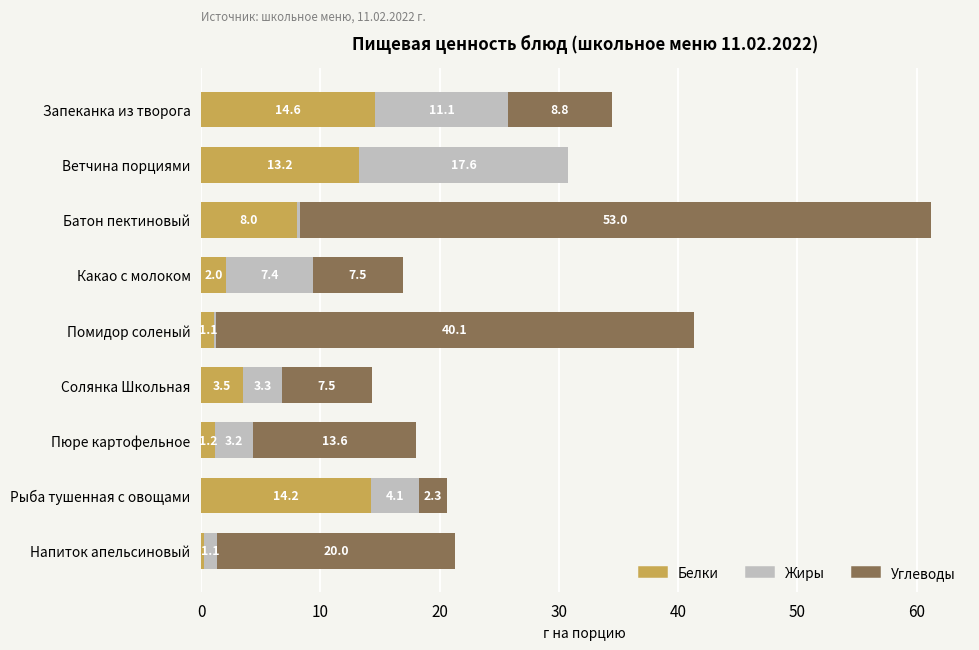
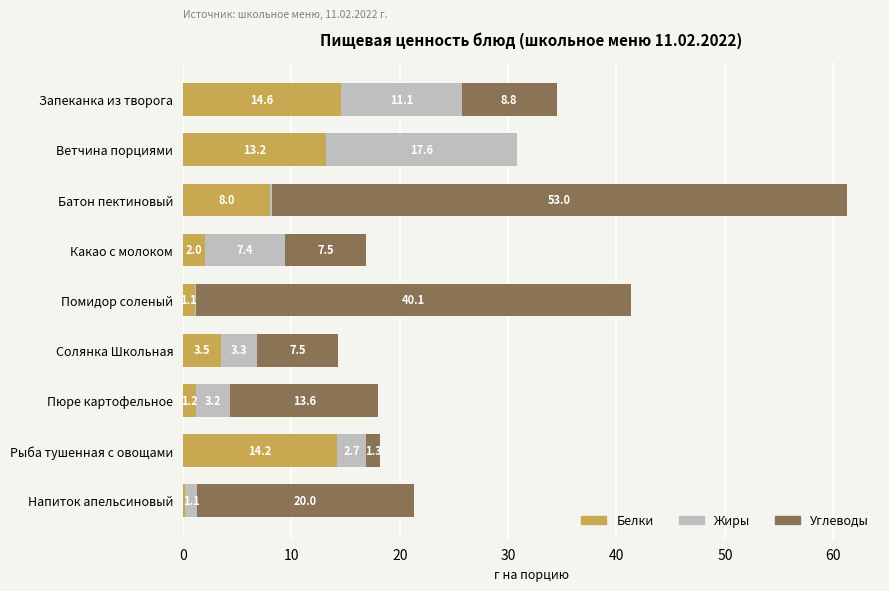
Жиры, Рыба тушенная с овощами: 4.1 -> 2.7
Углеводы, Рыба тушенная с овощами: 2.3 -> 1.3
